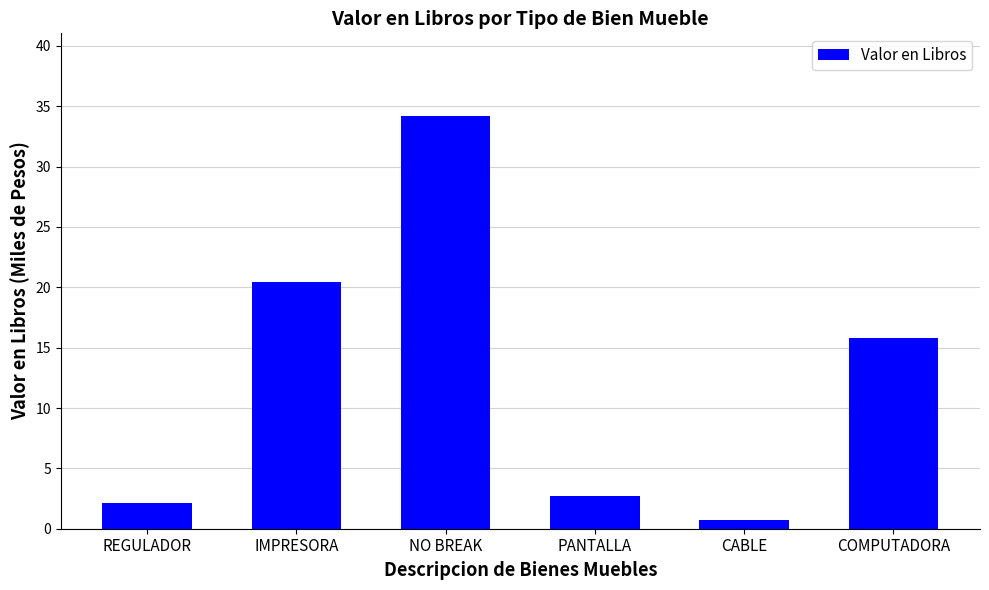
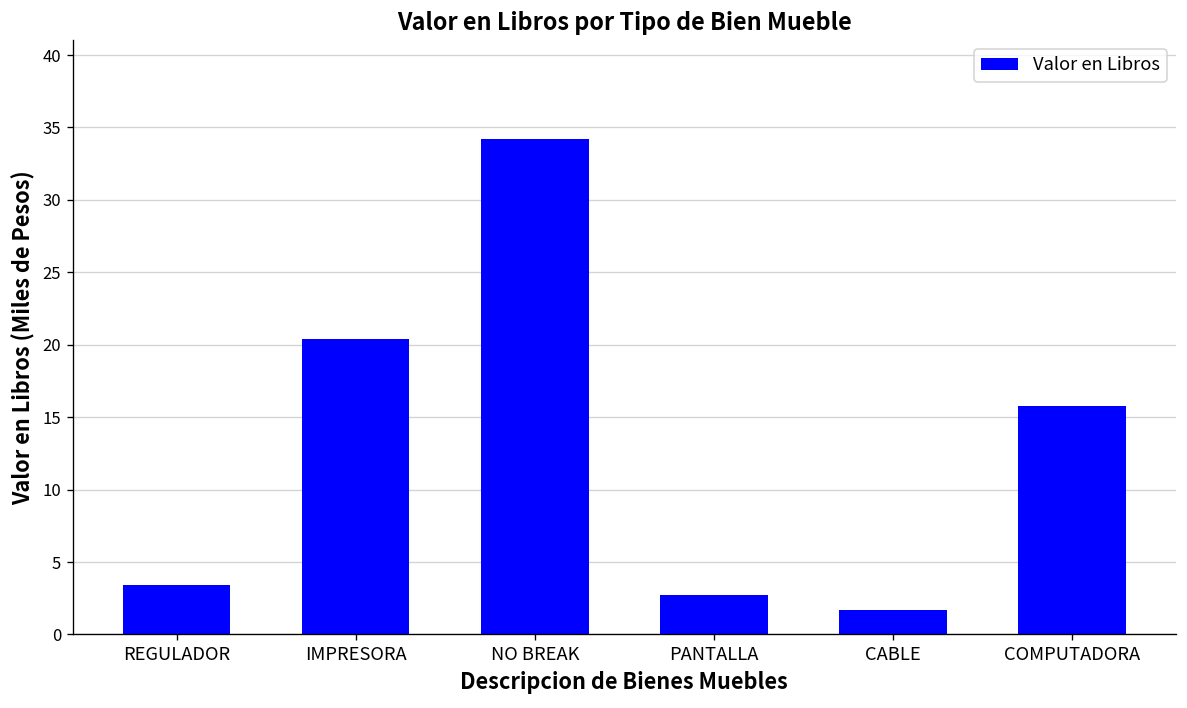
REGULADOR: 2.1 -> 3.4
CABLE: 0.7 -> 1.7
